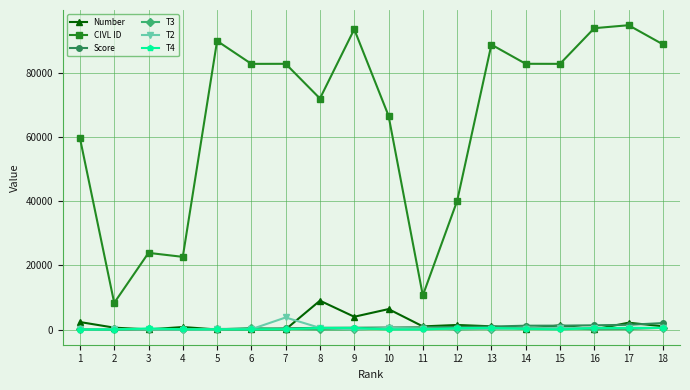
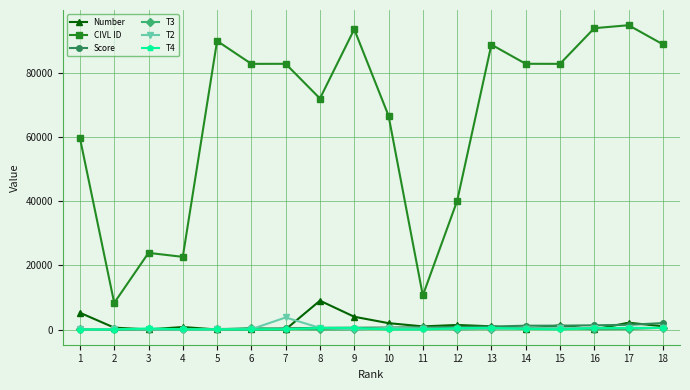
Number, 1: 2000 -> 5000
Number, 10: 6000 -> 2000
